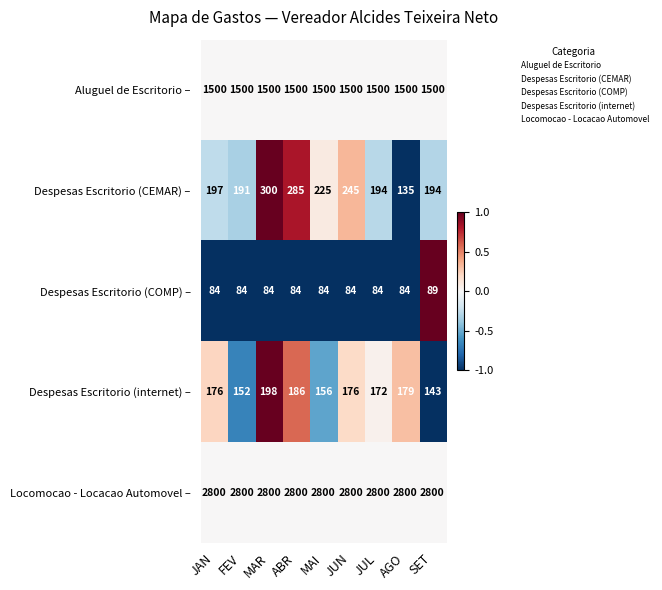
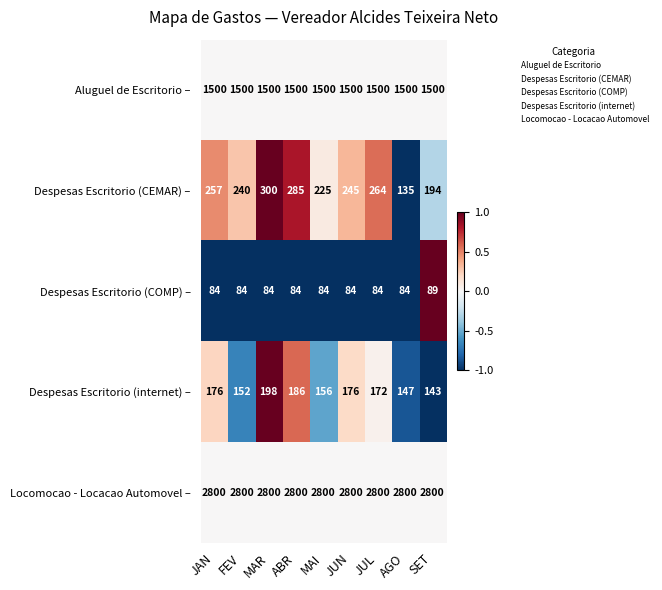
Despesas Escritorio (CEMAR) –, JAN: 197 -> 257
Despesas Escritorio (CEMAR) –, FEV: 191 -> 240
Despesas Escritorio (CEMAR) –, JUL: 194 -> 264
Despesas Escritorio (internet) –, AGO: 179 -> 147
